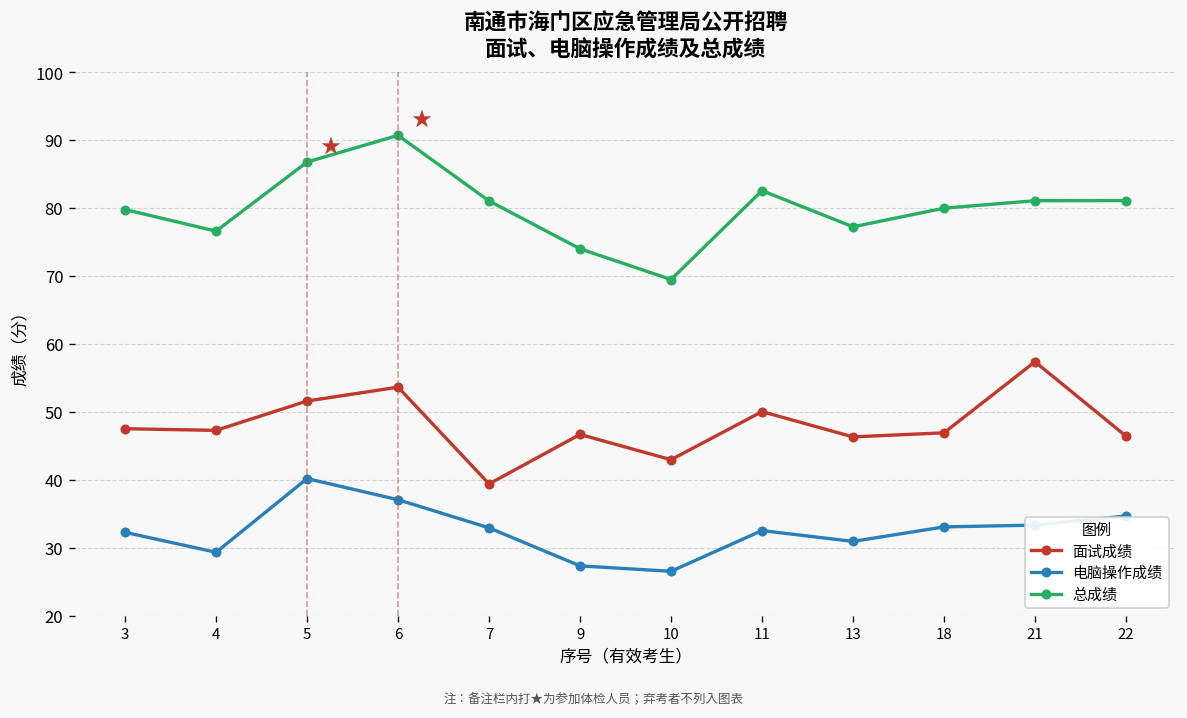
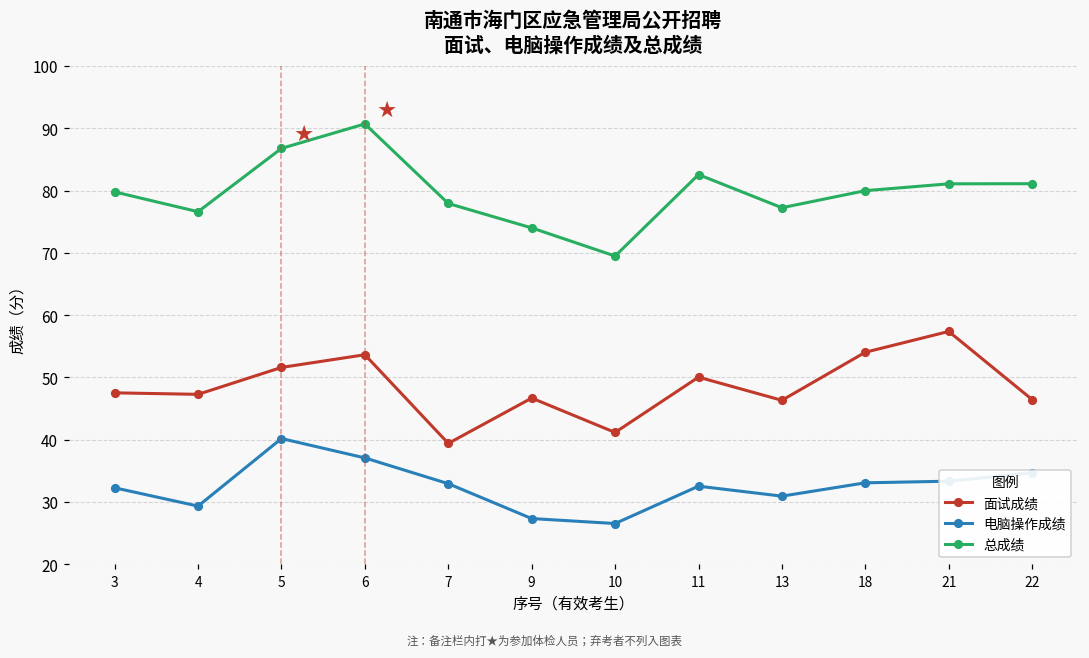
总成绩, 7: 81 -> 78
面试成绩, 10: 43 -> 41
面试成绩, 18: 47 -> 54
